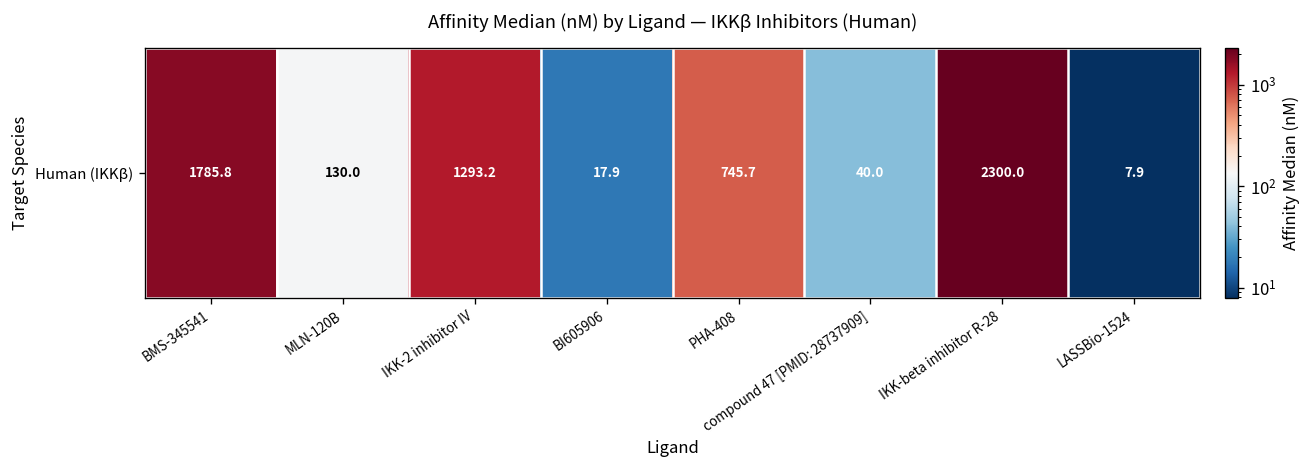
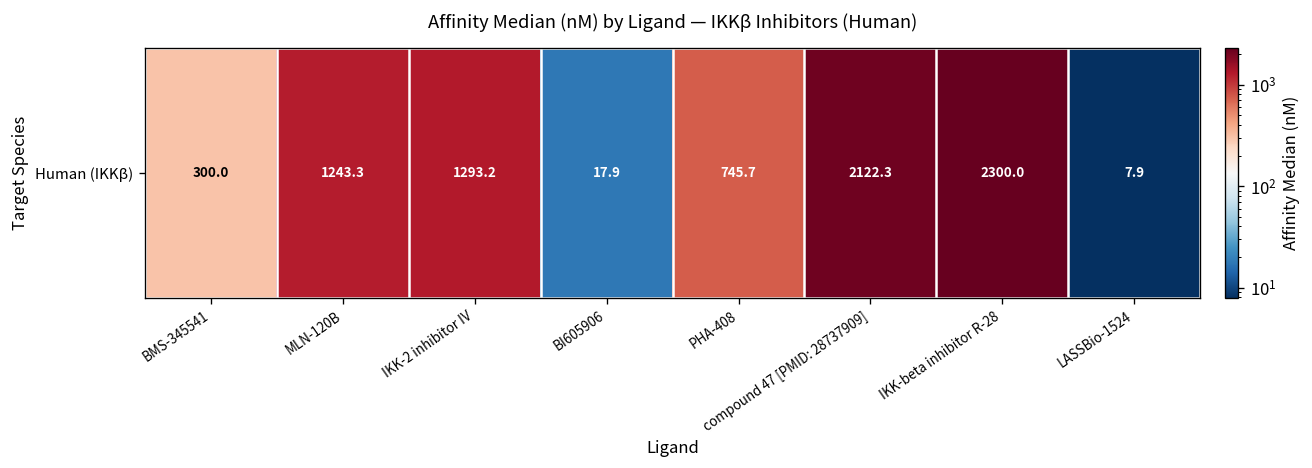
Human (IKKβ), BMS-345541: 1785.8 -> 300.0
Human (IKKβ), MLN-120B: 130.0 -> 1243.3
Human (IKKβ), compound 47 [PMID: 28737909]: 40.0 -> 2122.3
